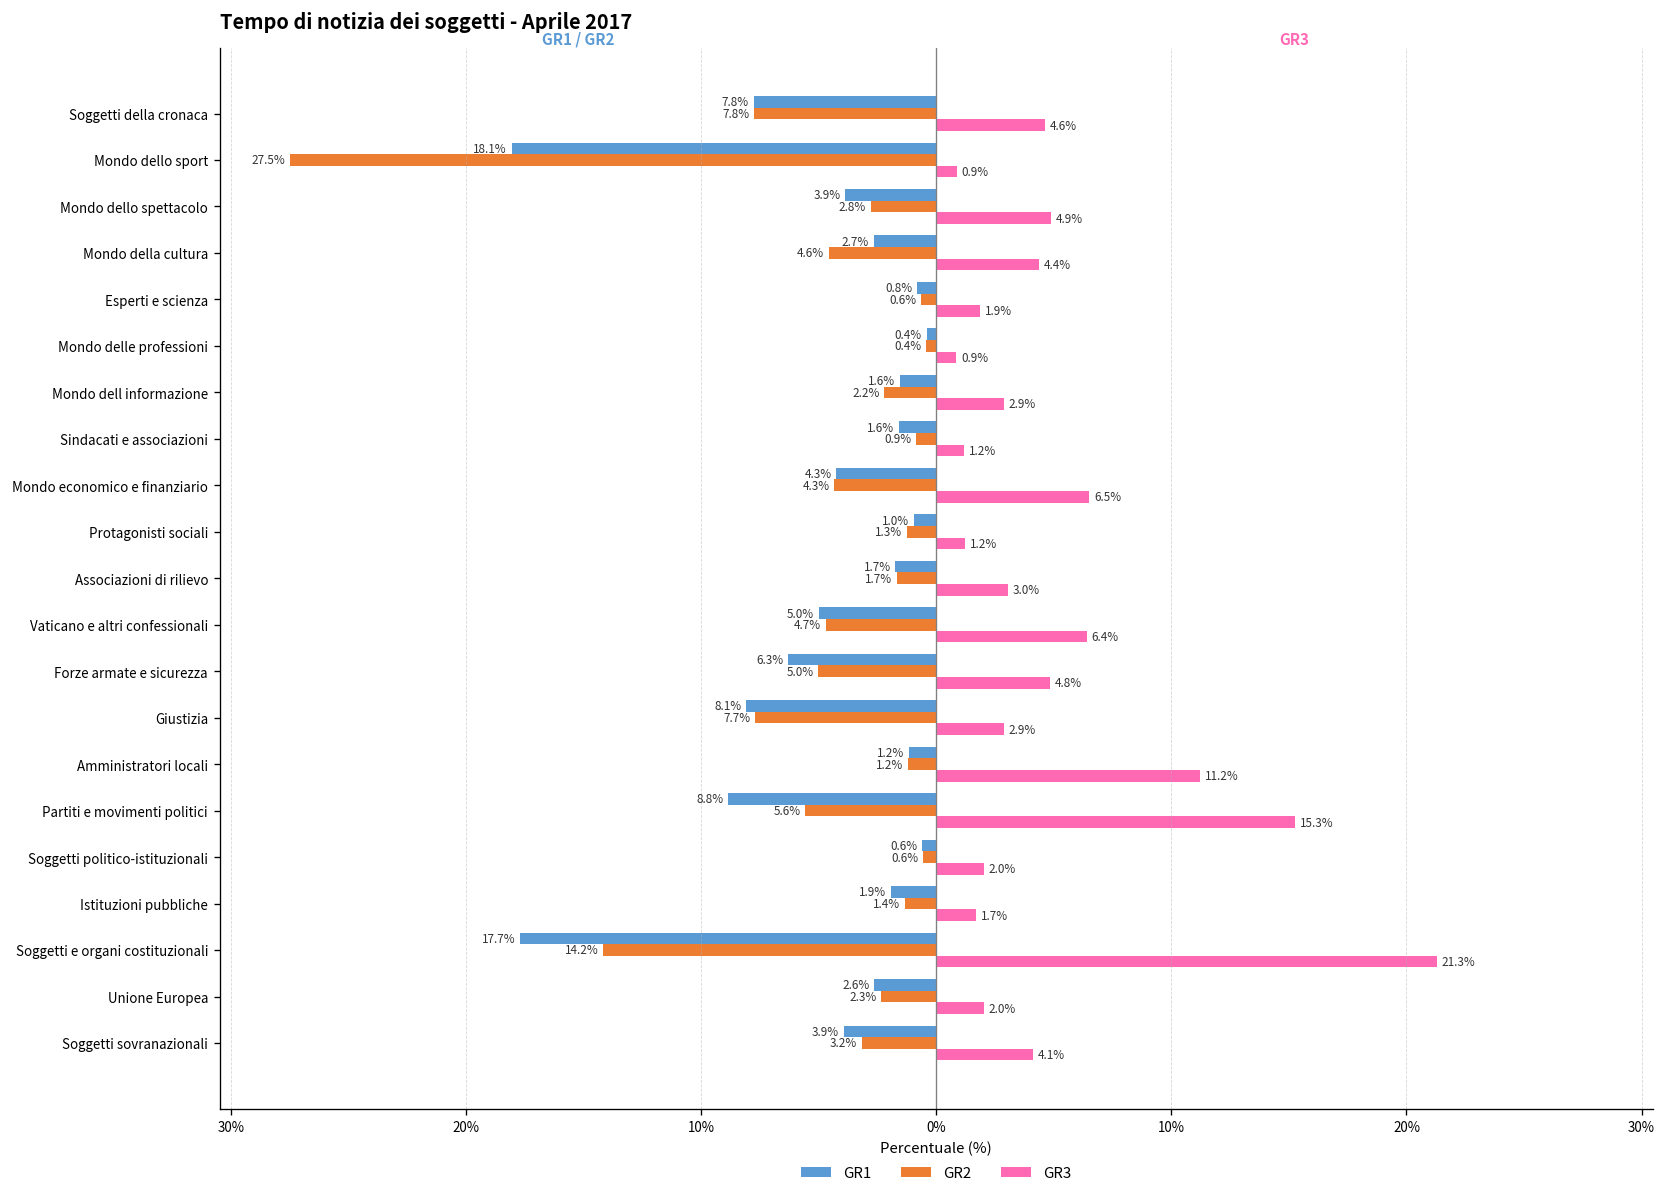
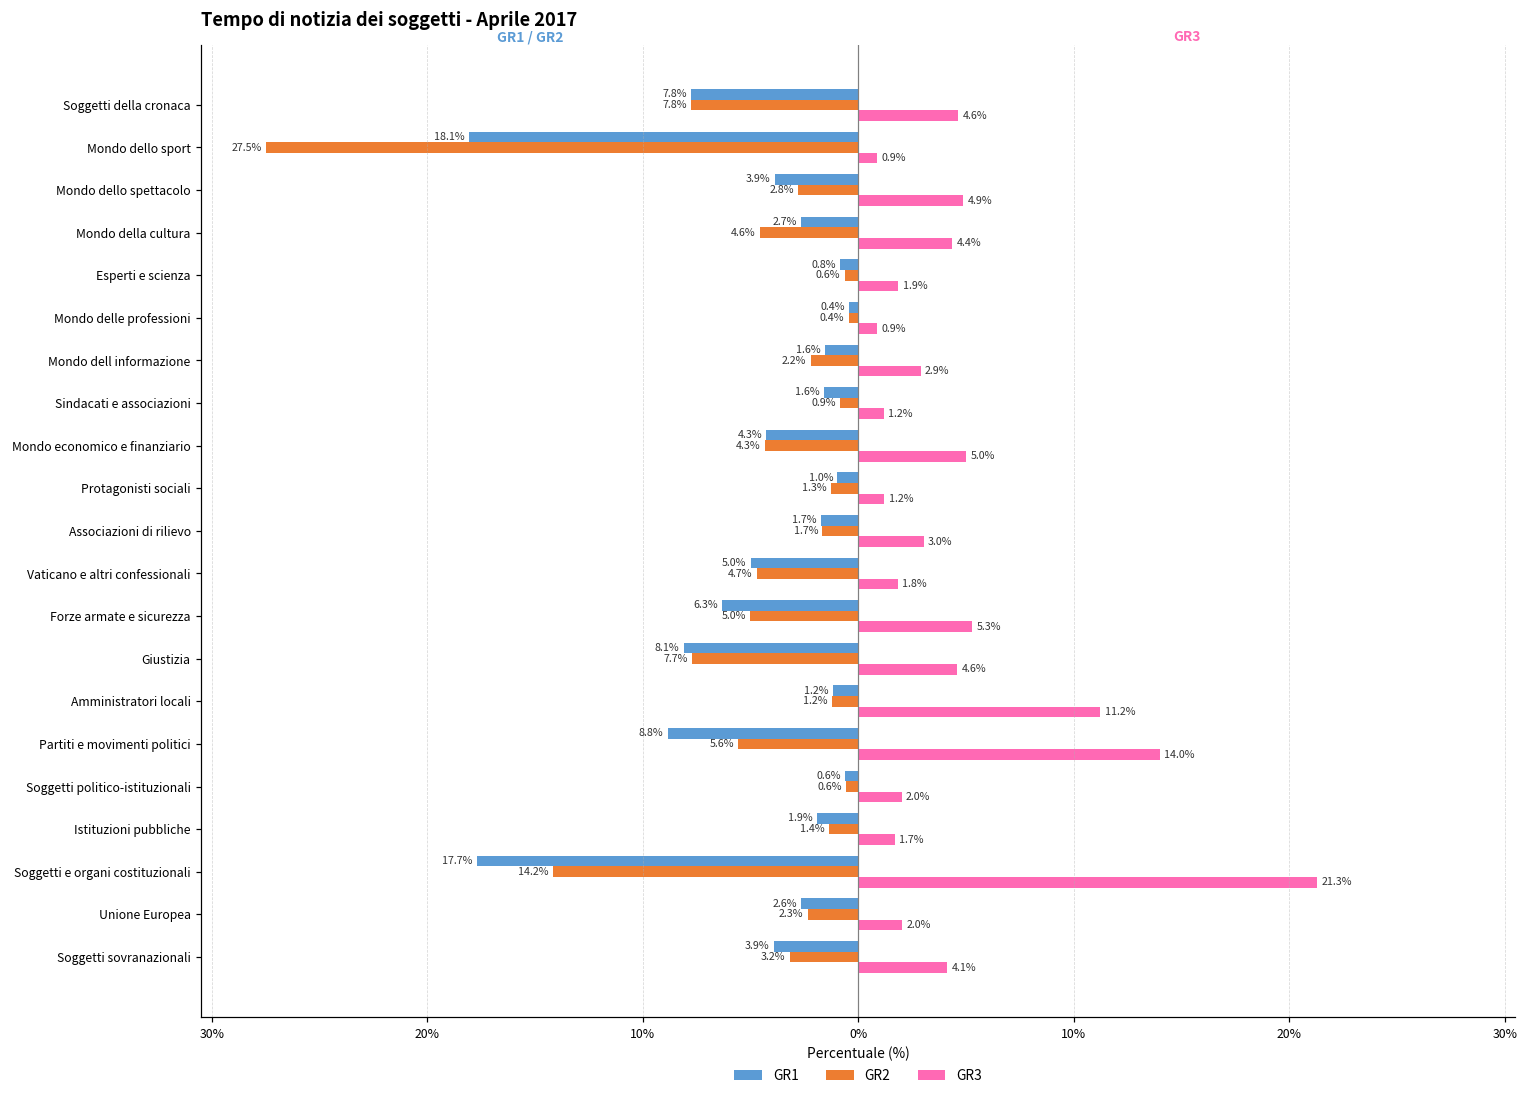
GR3, Mondo economico e finanziario: 6.5% -> 5.0%
GR3, Vaticano e altri confessionali: 6.4% -> 1.8%
GR3, Forze armate e sicurezza: 4.8% -> 5.3%
GR3, Giustizia: 2.9% -> 4.6%
GR3, Partiti e movimenti politici: 15.3% -> 14.0%
